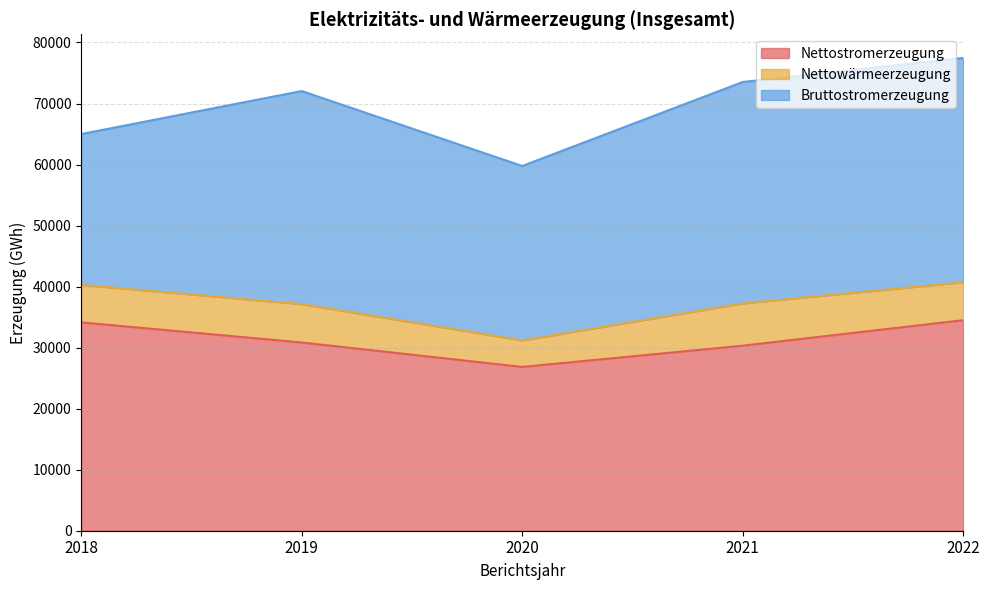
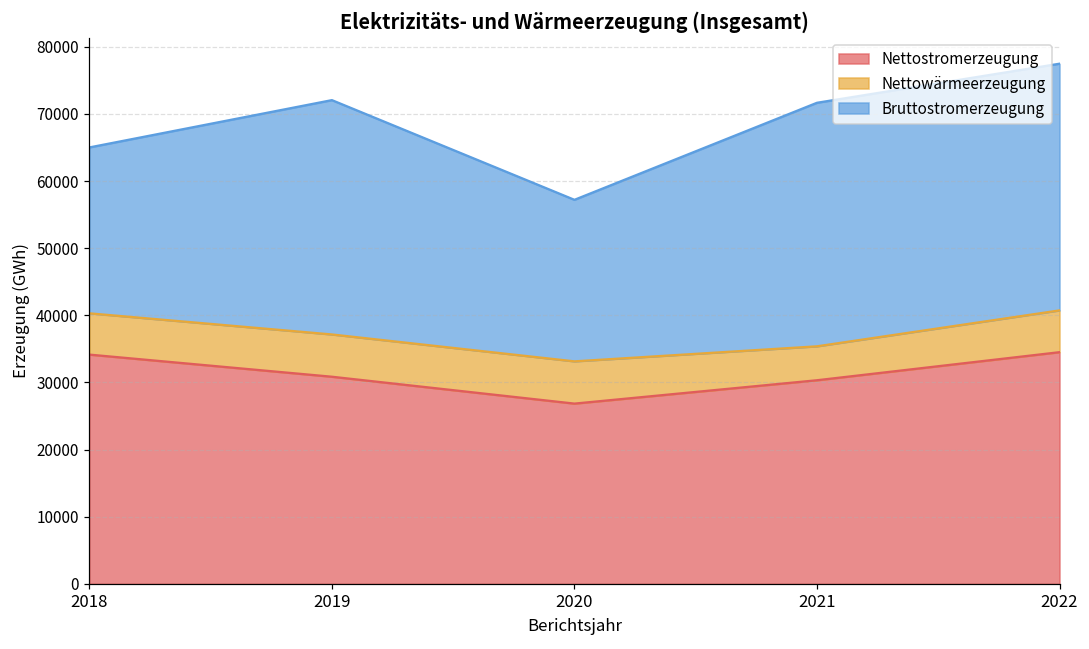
Nettowärmeerzeugung, 2020: 4000 -> 6000
Bruttostromerzeugung, 2020: 29000 -> 24000
Nettowärmeerzeugung, 2021: 7000 -> 5000
